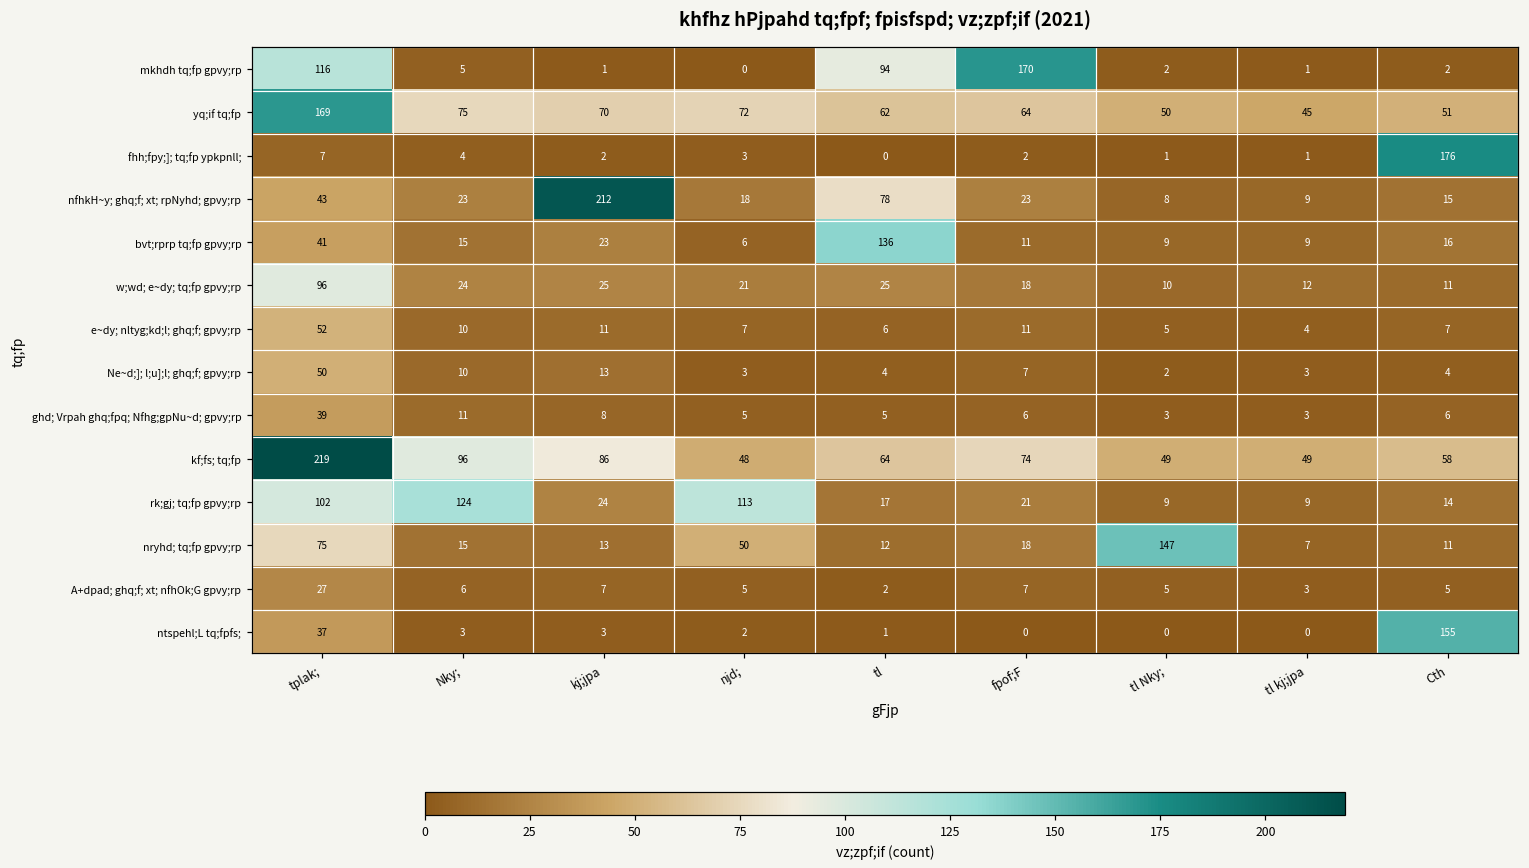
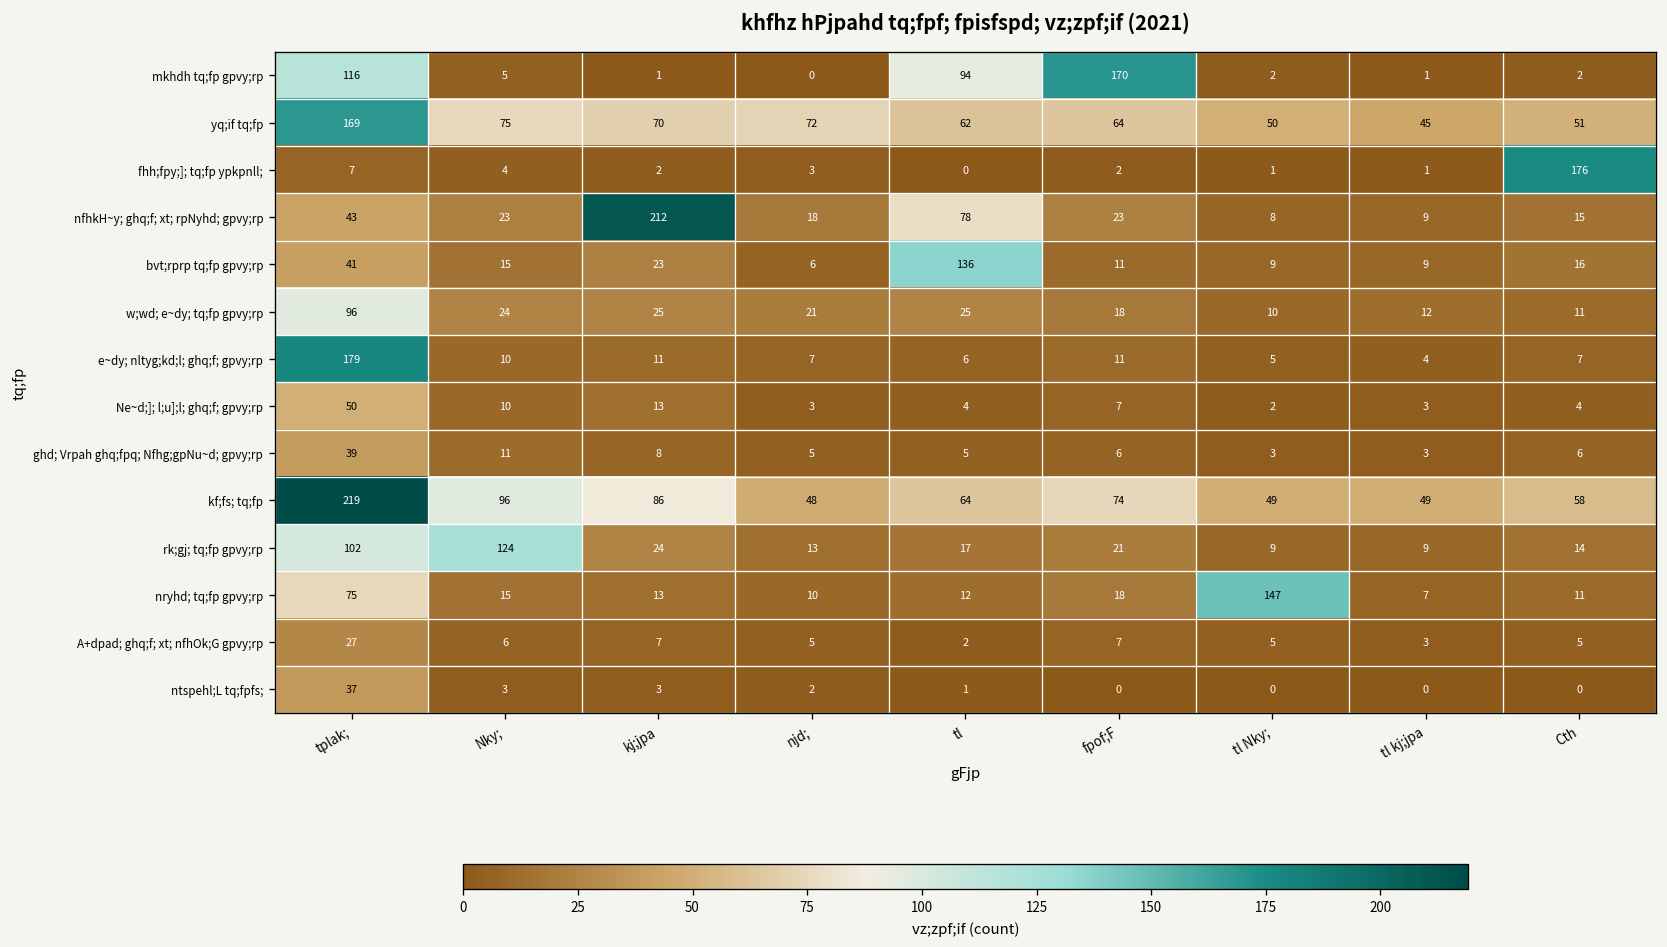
e~dy; nltyg;kd;l; ghq;f; gpvy;rp, tplak;: 52 -> 179
rk;gj; tq;fp gpvy;rp, njd;: 113 -> 13
nryhd; tq;fp gpvy;rp, njd;: 50 -> 10
ntspehl;L tq;fpfs;, Cth: 155 -> 0
